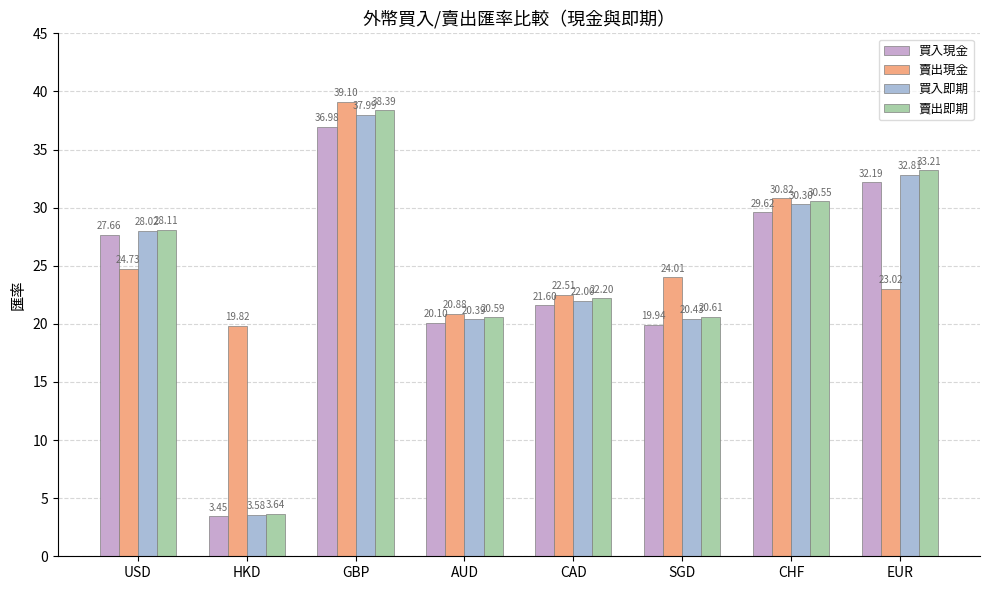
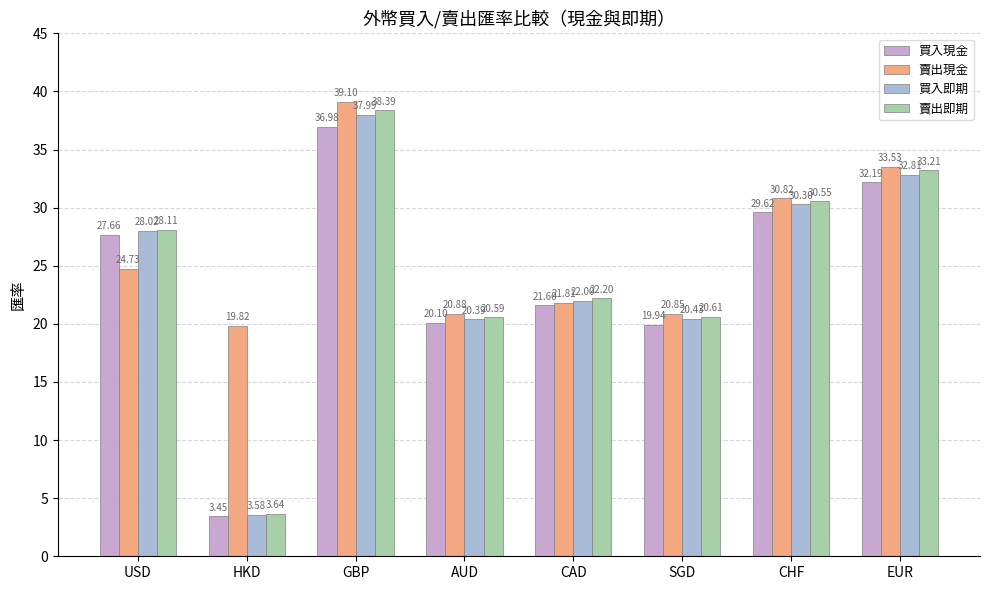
賣出現金, CAD: 22.51 -> 21.81
賣出現金, SGD: 24.01 -> 20.85
賣出現金, EUR: 23.02 -> 33.53
